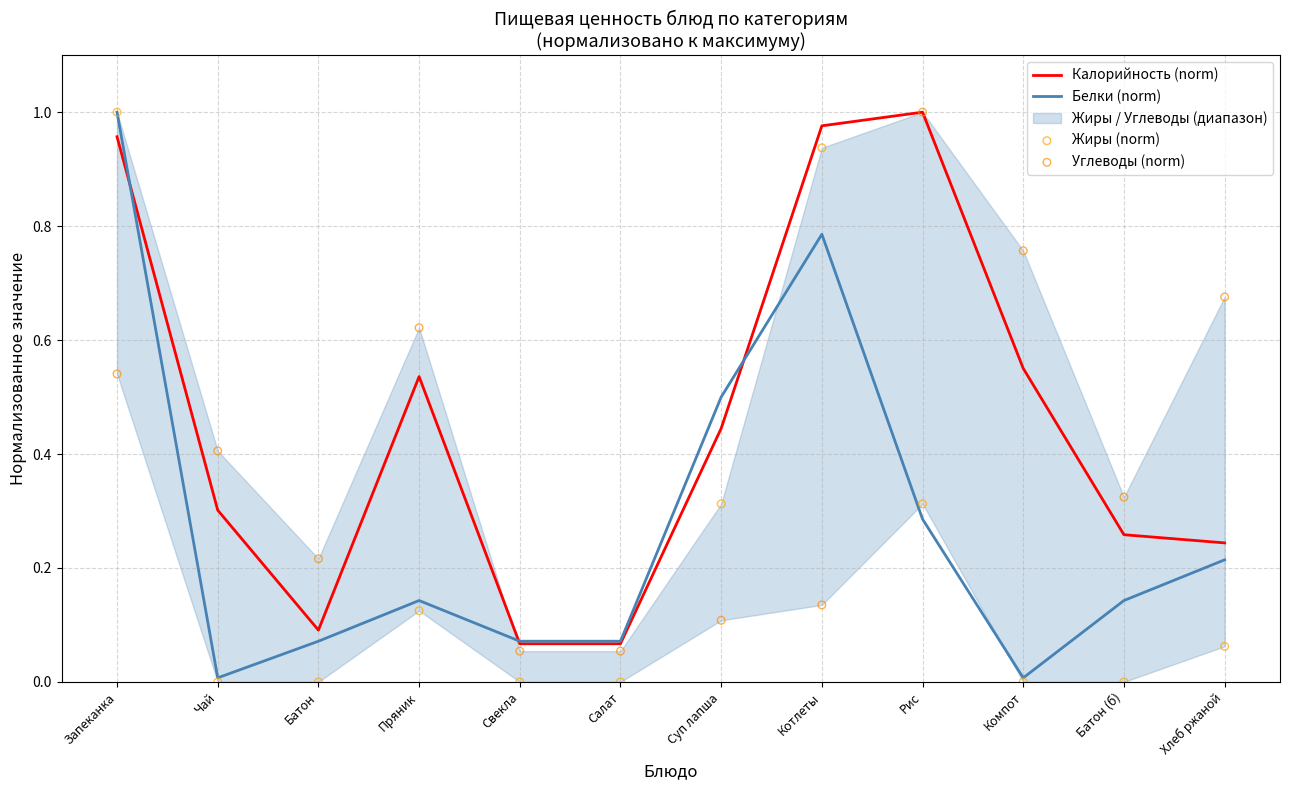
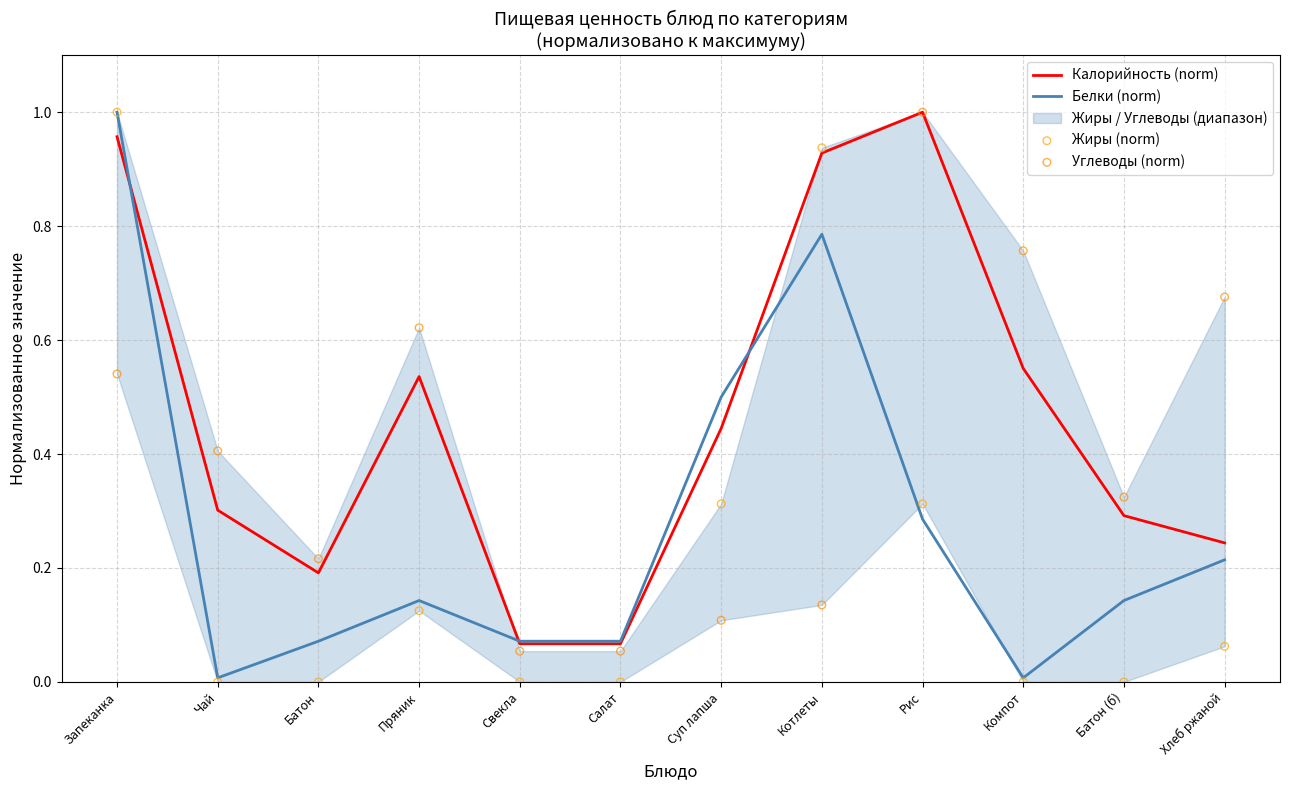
Калорийность (norm), Батон: 0.09 -> 0.19
Калорийность (norm), Котлеты: 0.98 -> 0.93
Калорийность (norm), Батон (б): 0.26 -> 0.29
